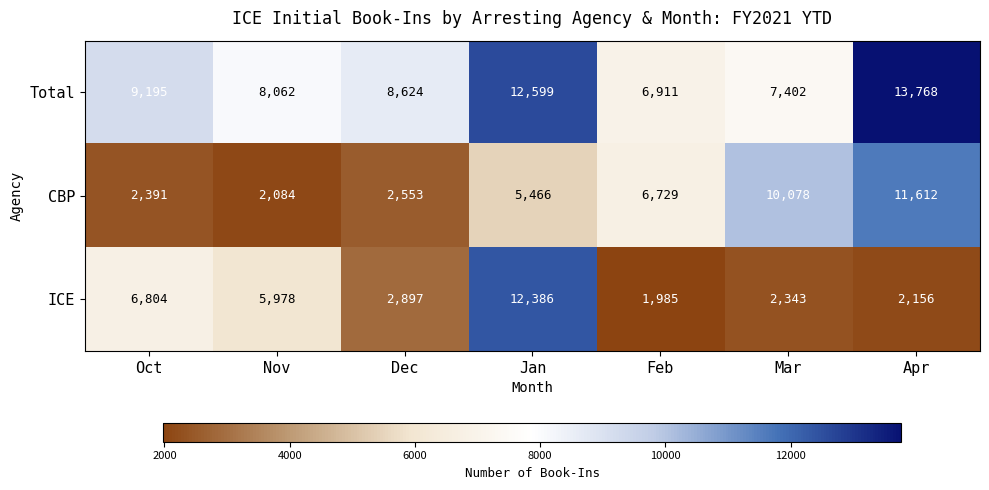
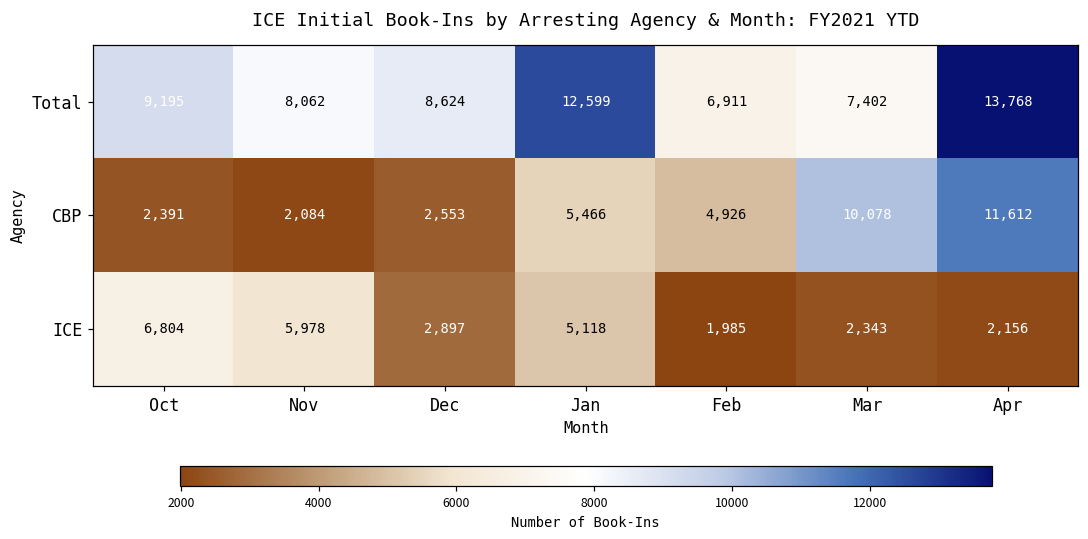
CBP, Feb: 6,729 -> 4,926
ICE, Jan: 12,386 -> 5,118
